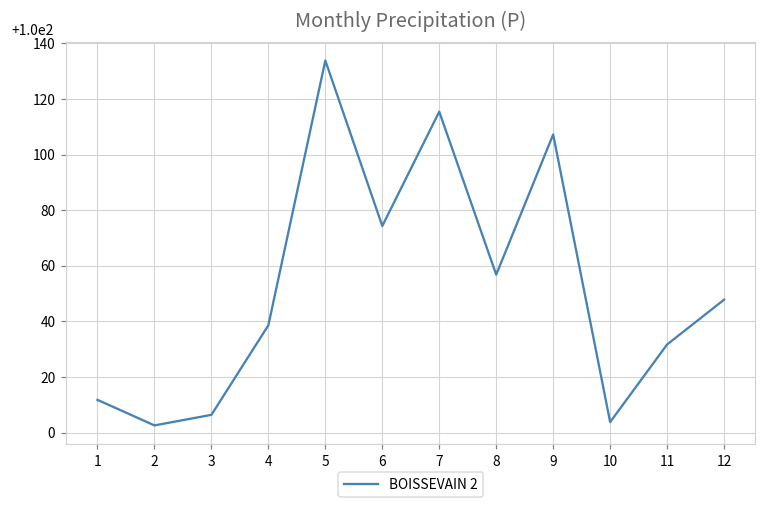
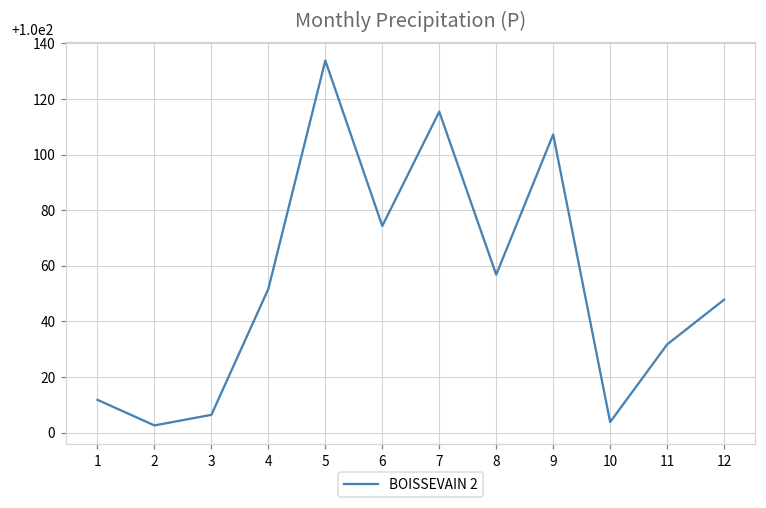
4: 39 -> 52
